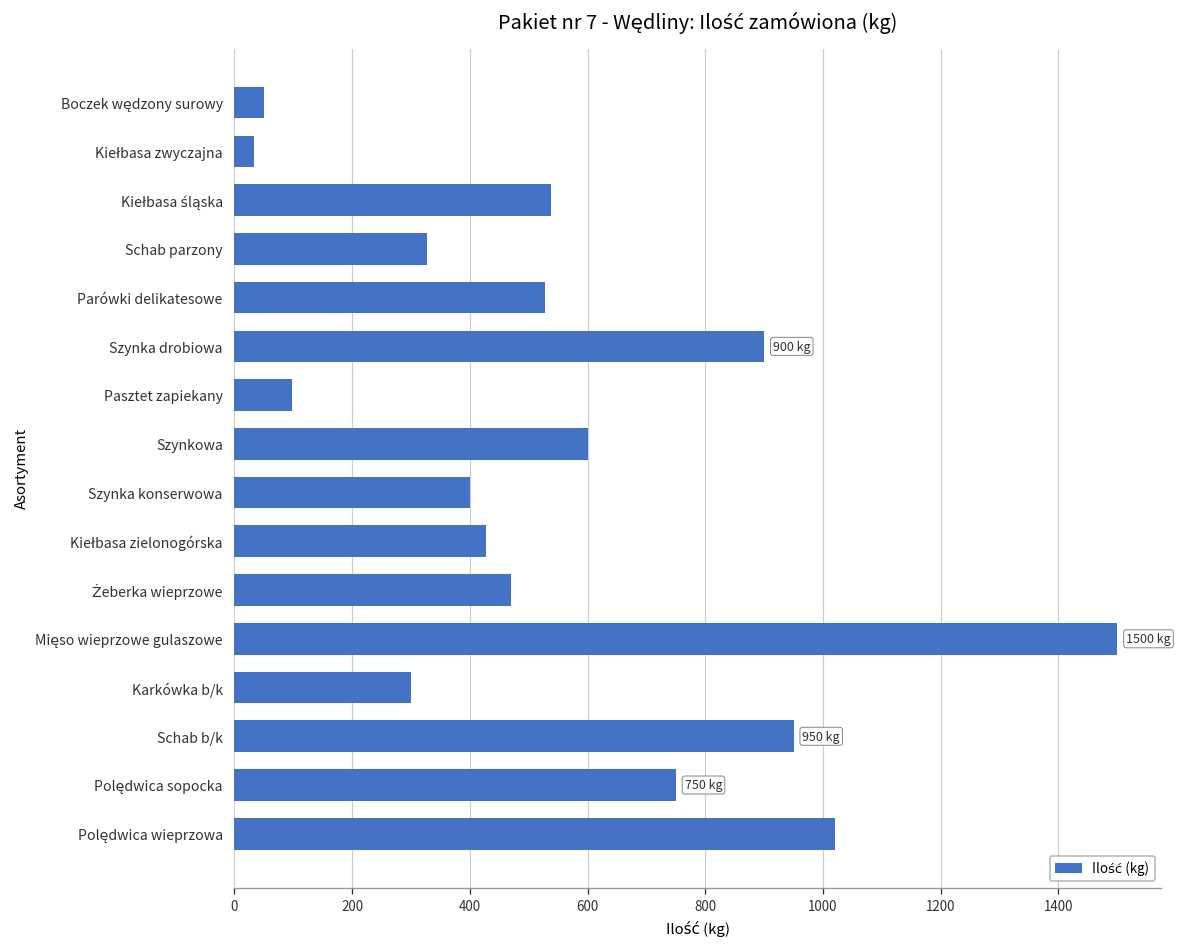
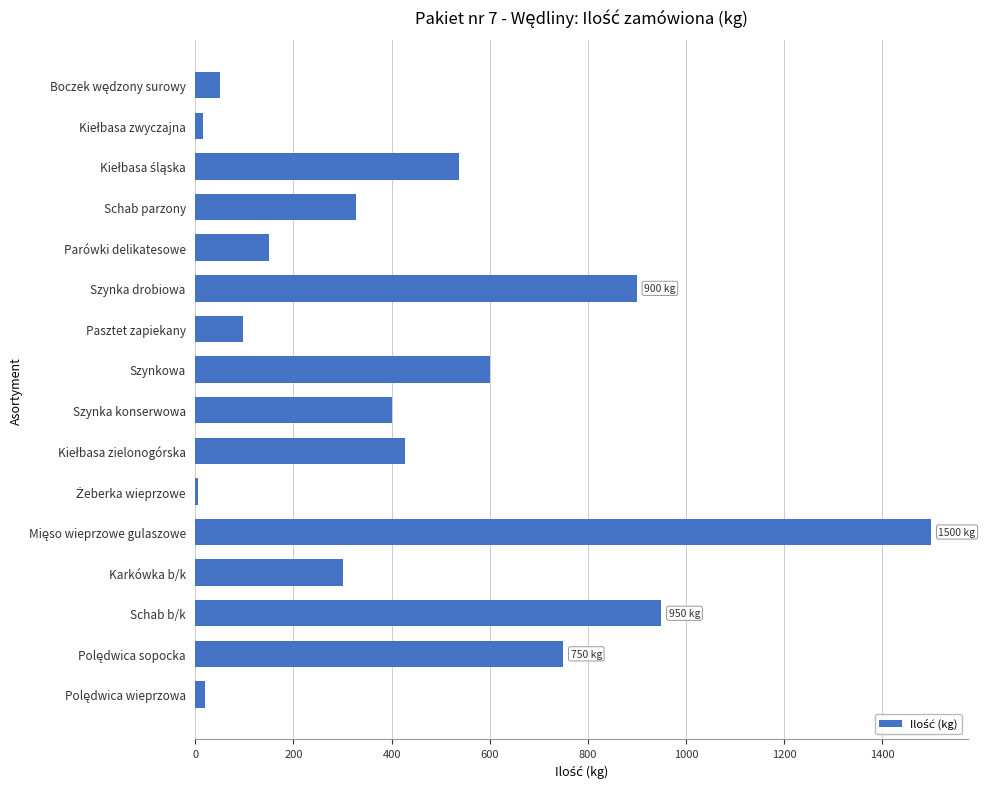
Kiełbasa zwyczajna: 30 -> 20
Parówki delikatesowe: 530 -> 150
Żeberka wieprzowe: 470 -> 10
Polędwica wieprzowa: 1020 -> 20
